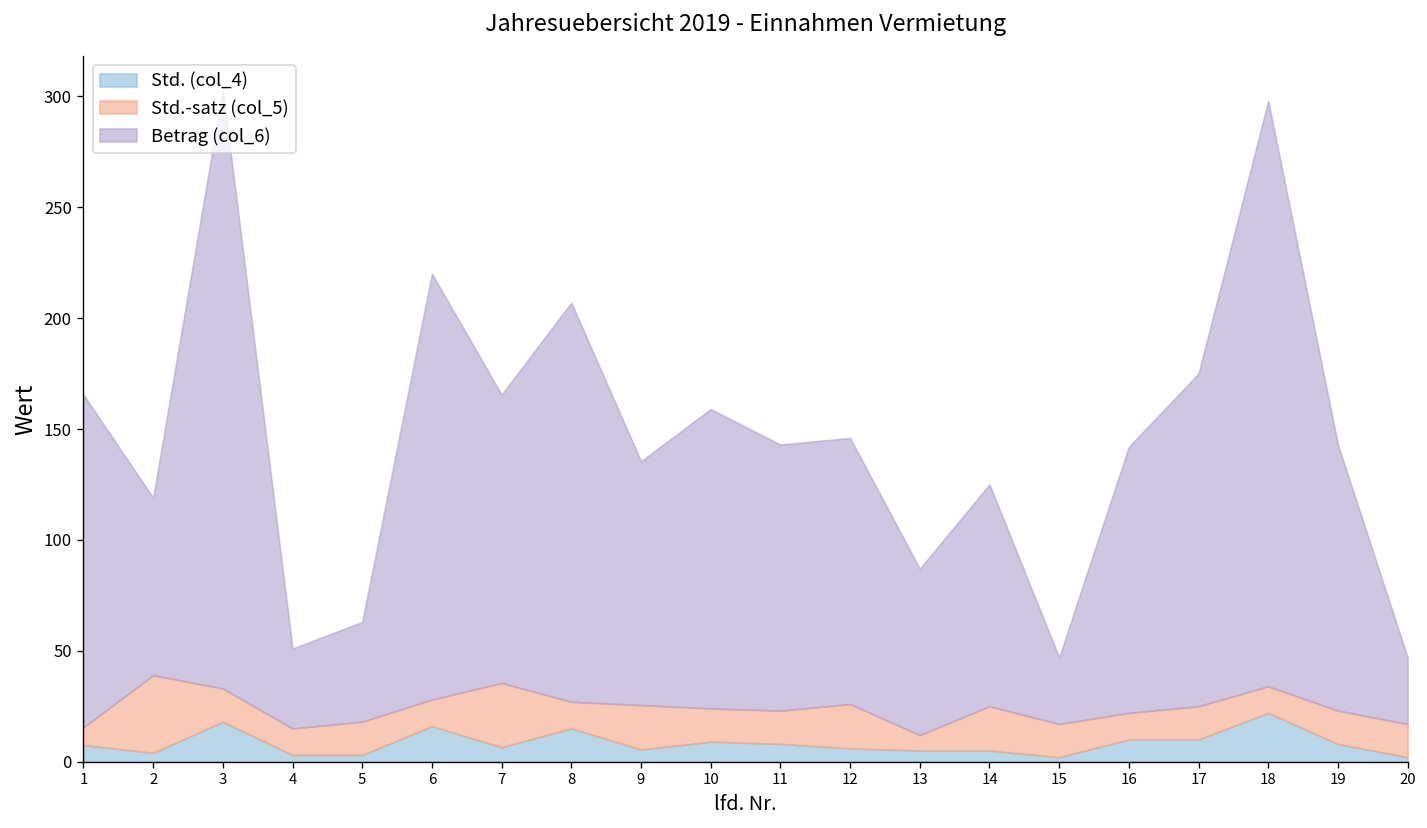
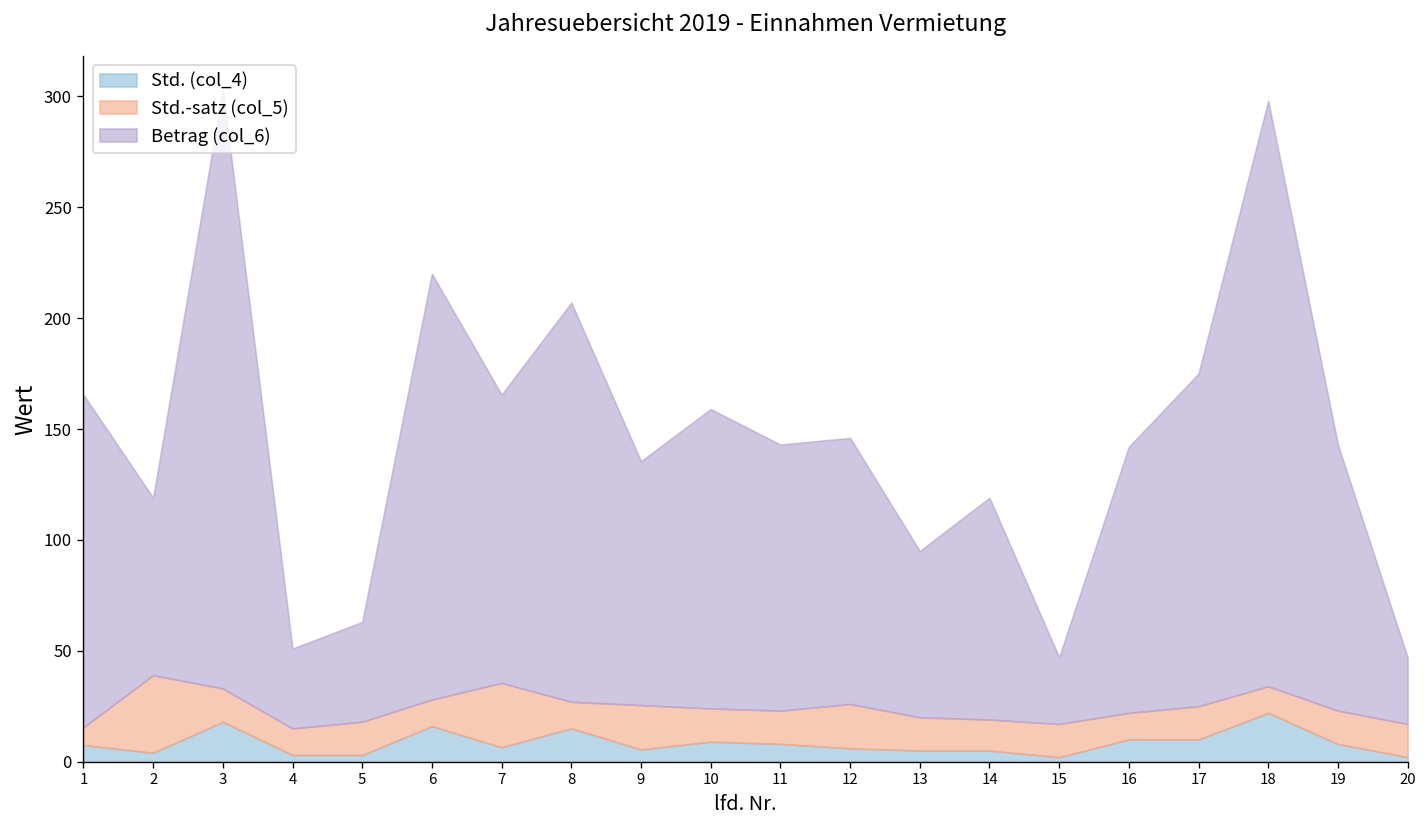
Std.-satz (col_5), 13: 7 -> 15
Std.-satz (col_5), 14: 20 -> 14
